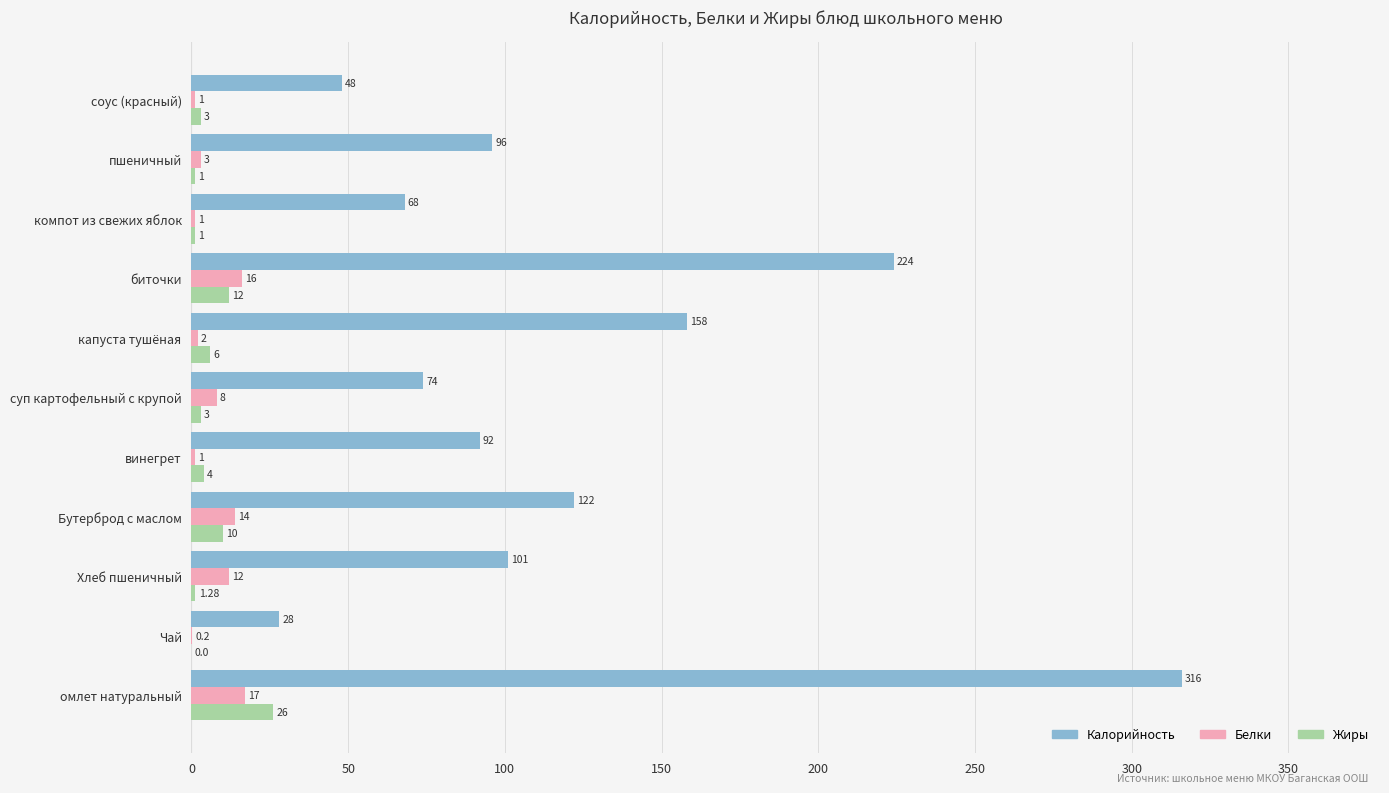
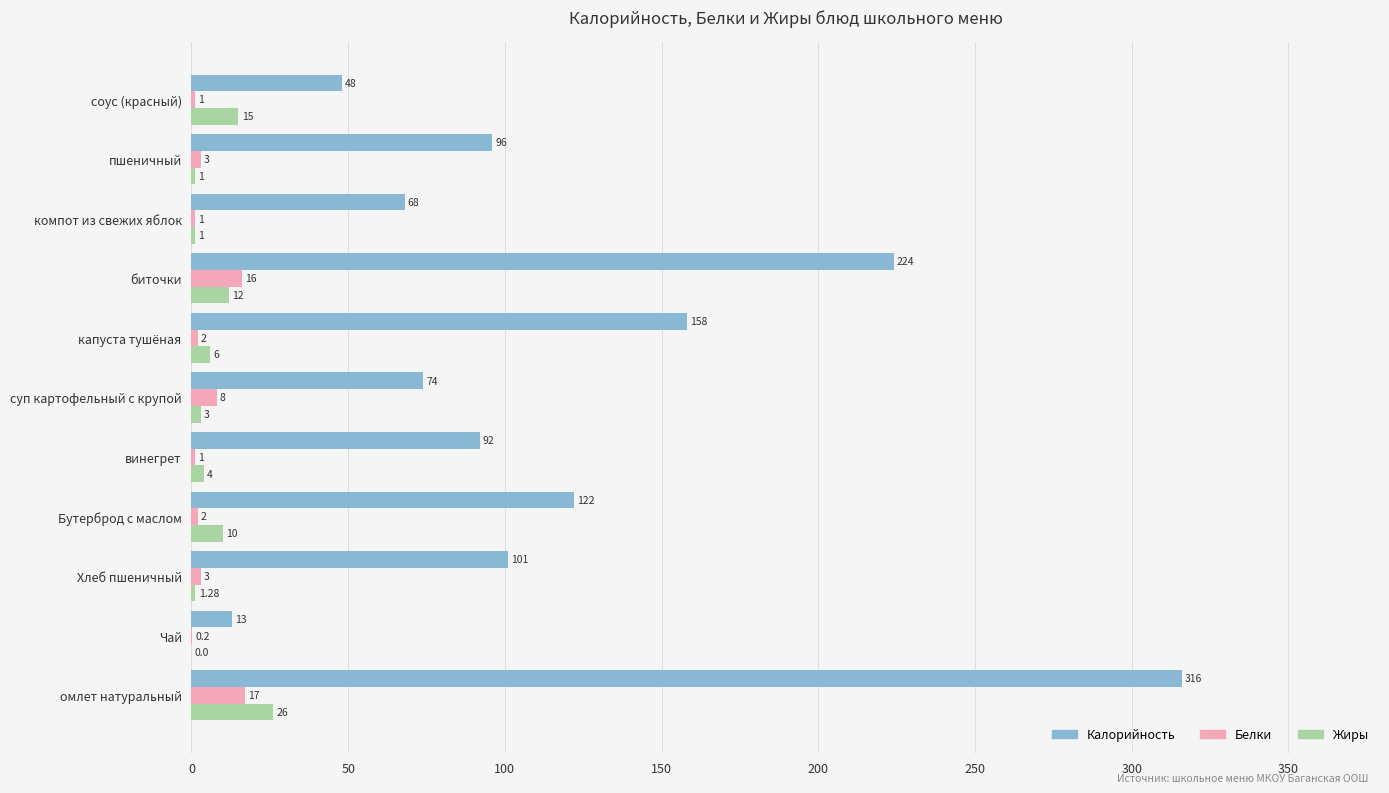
Жиры, соус (красный): 3 -> 15
Белки, Бутерброд с маслом: 14 -> 2
Белки, Хлеб пшеничный: 12 -> 3
Калорийность, Чай: 28 -> 13
